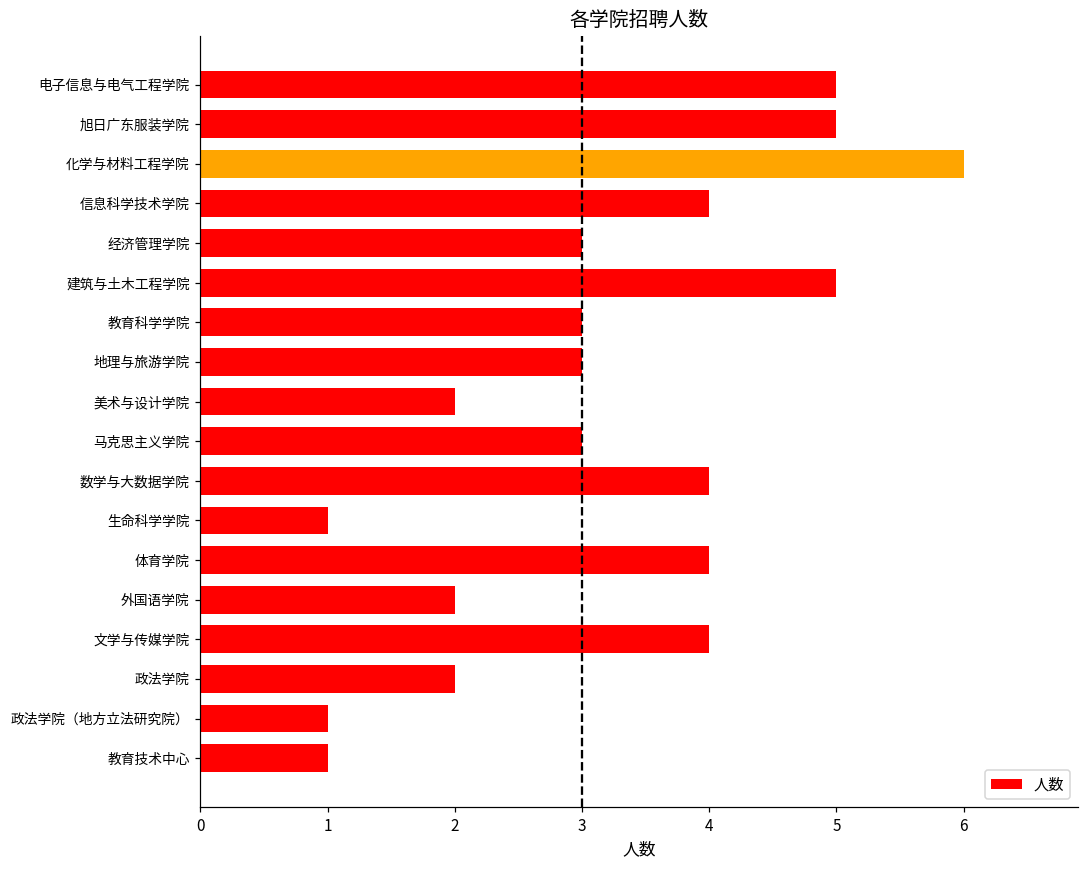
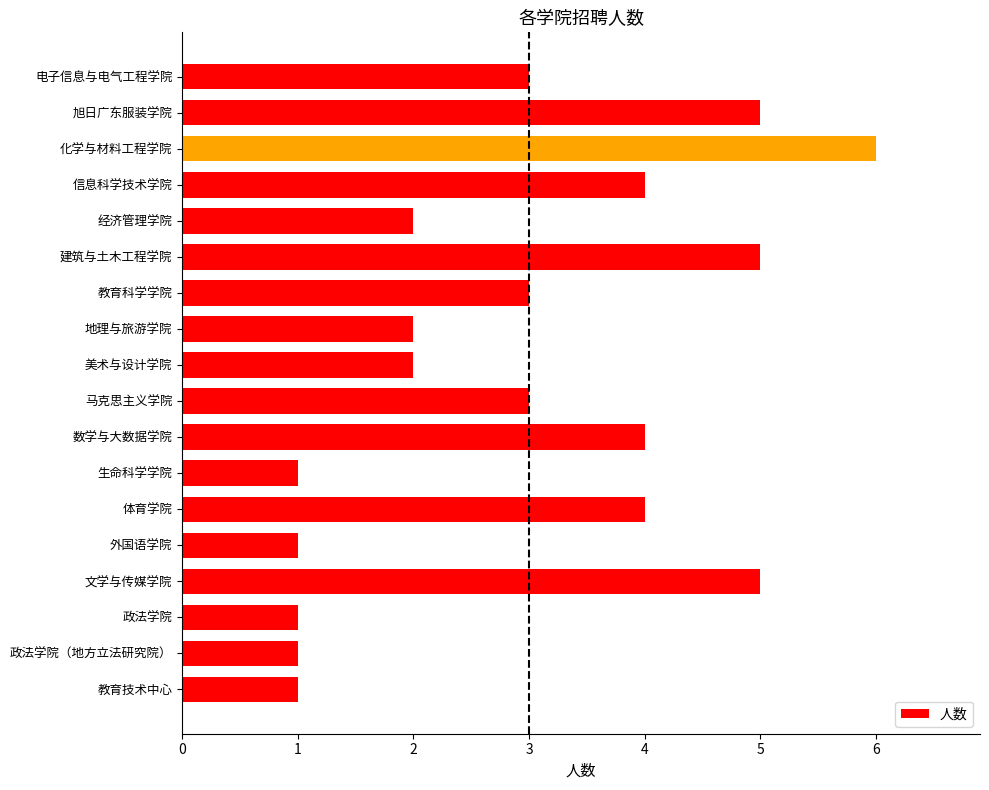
电子信息与电气工程学院: 5 -> 3
经济管理学院: 3 -> 2
地理与旅游学院: 3 -> 2
外国语学院: 2 -> 1
文学与传媒学院: 4 -> 5
政法学院: 2 -> 1
